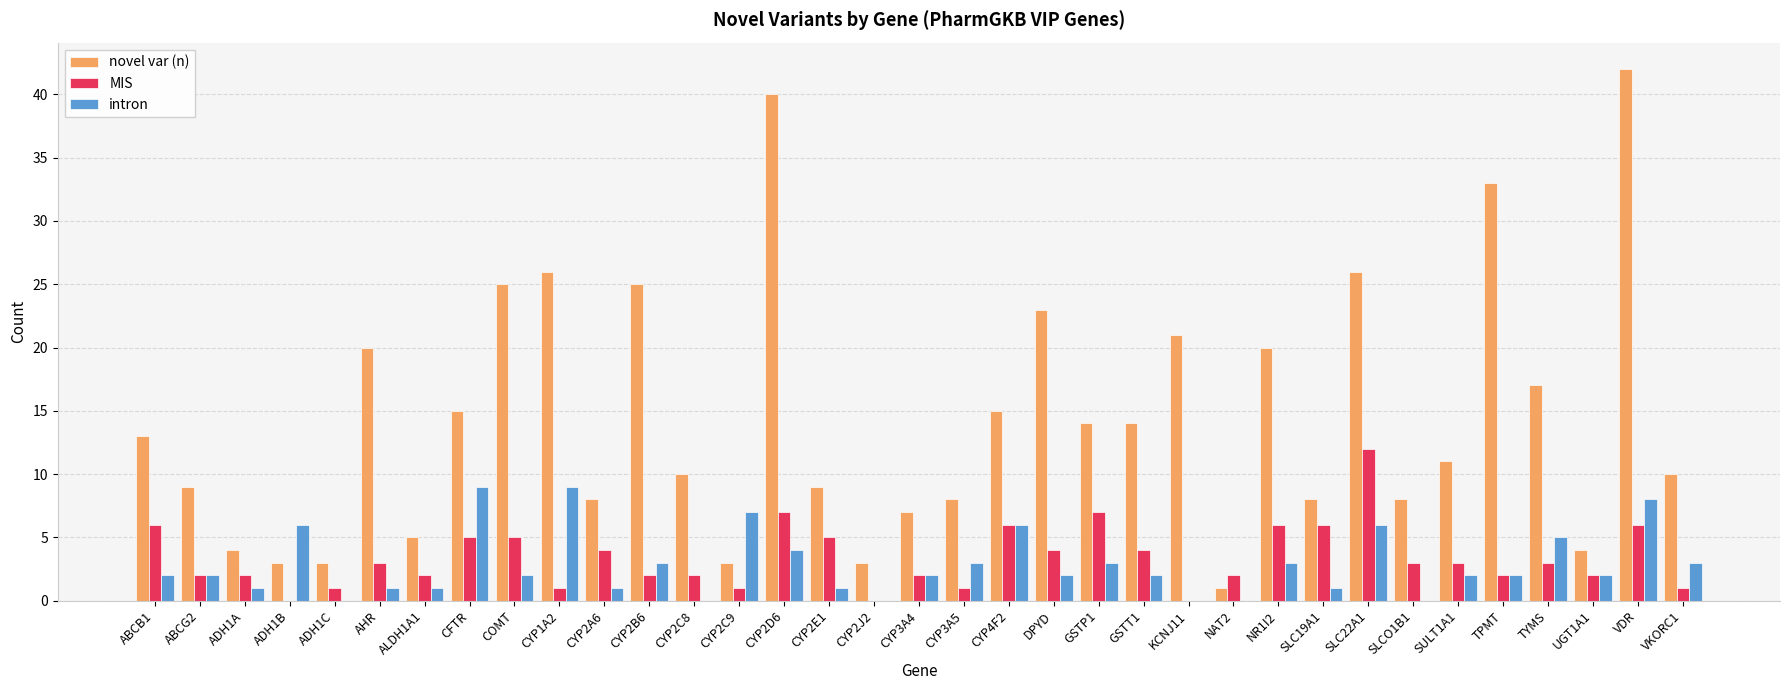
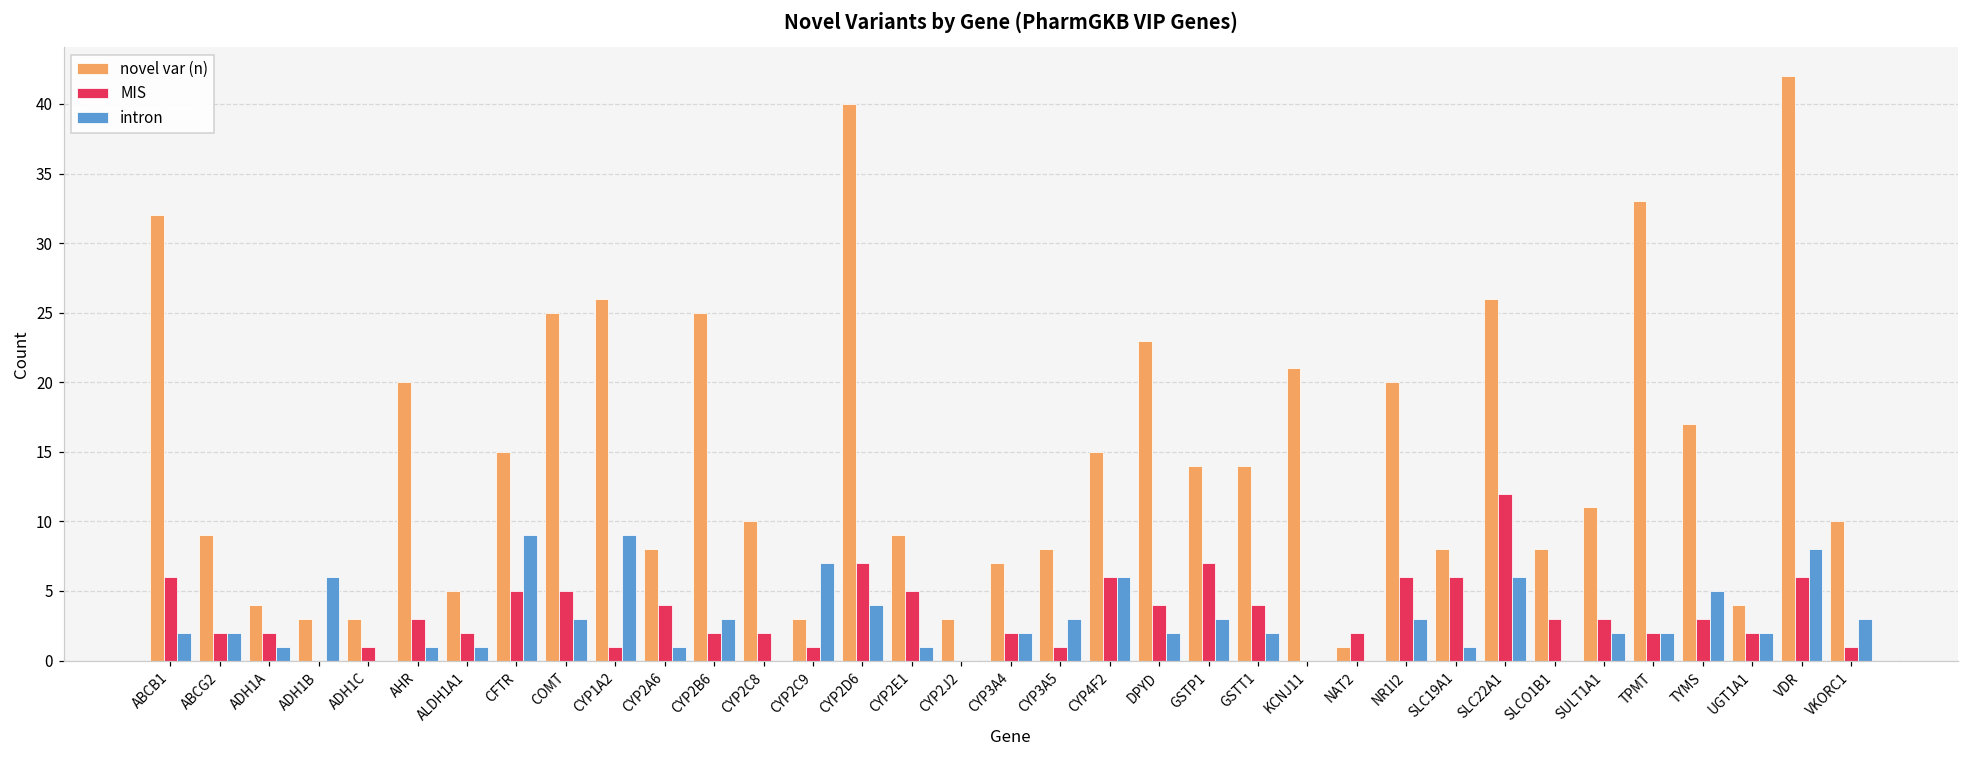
novel var (n), ABCB1: 13 -> 32
intron, COMT: 2 -> 3
